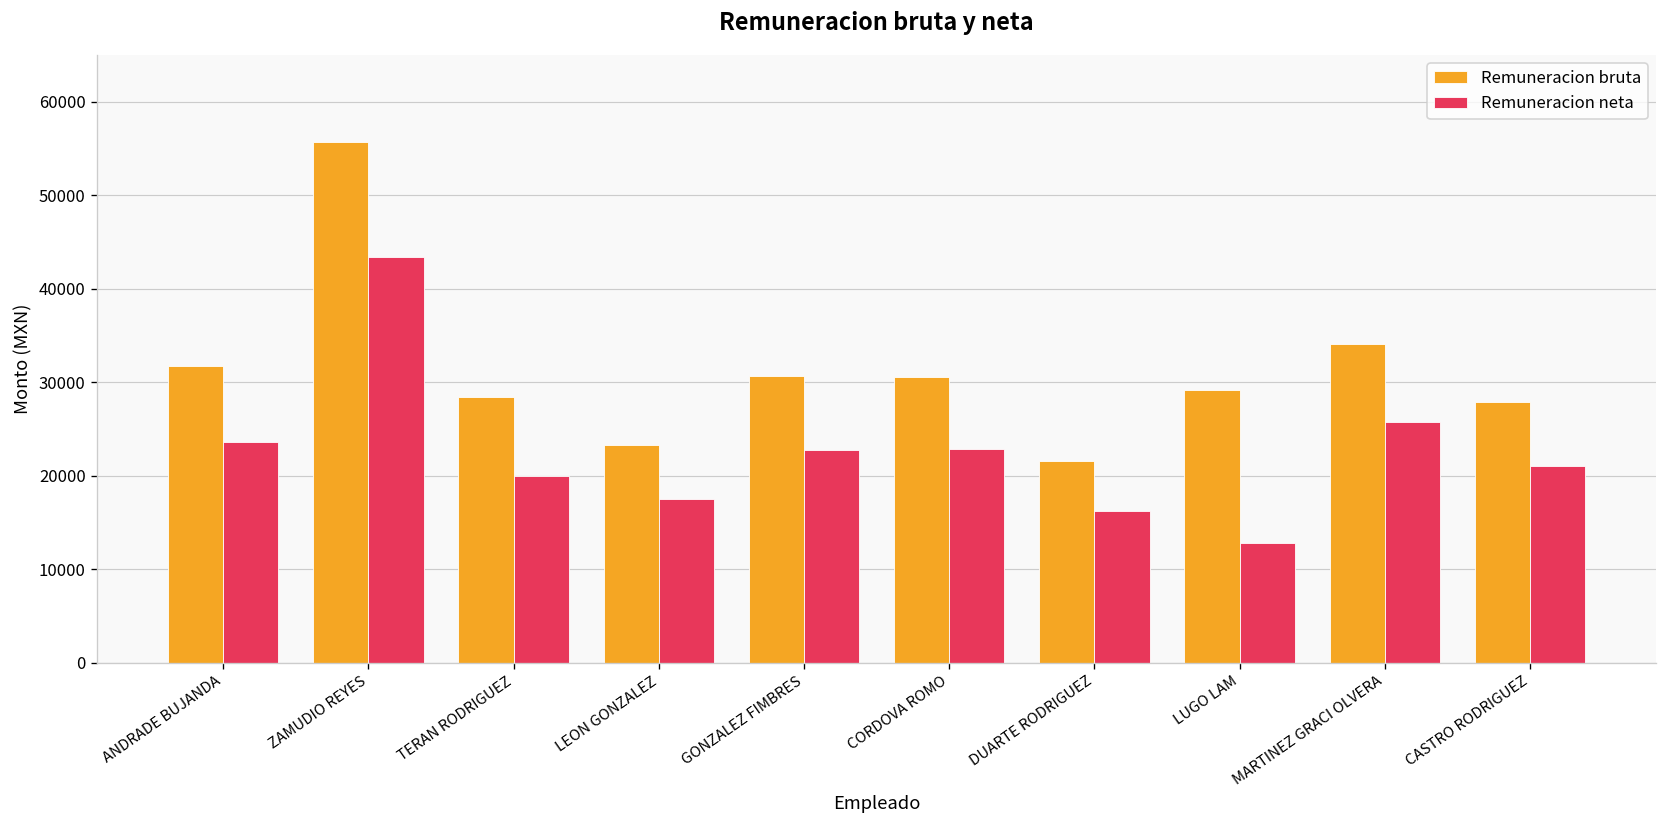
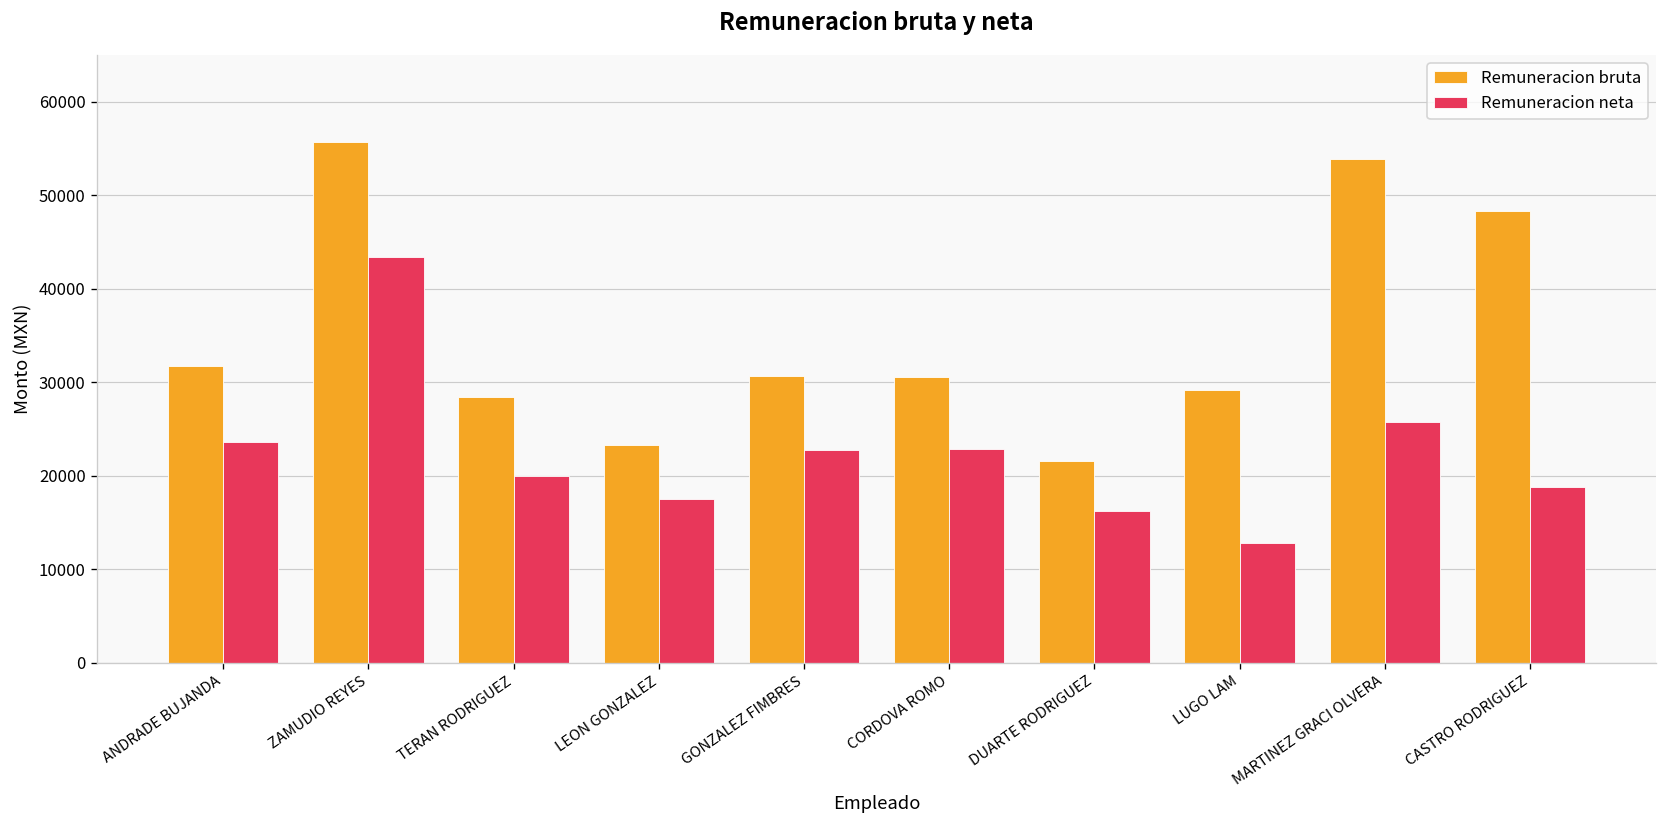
Remuneracion bruta, MARTINEZ GRACI OLVERA: 34000 -> 54000
Remuneracion bruta, CASTRO RODRIGUEZ: 28000 -> 48000
Remuneracion neta, CASTRO RODRIGUEZ: 21000 -> 19000
